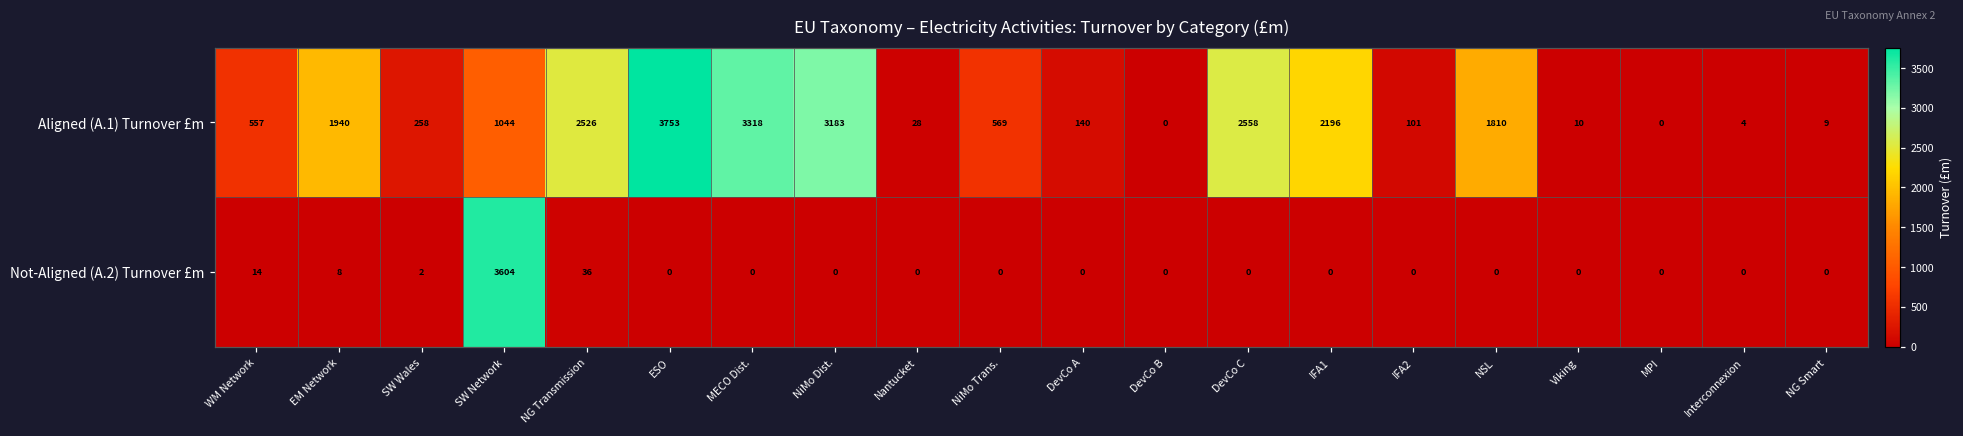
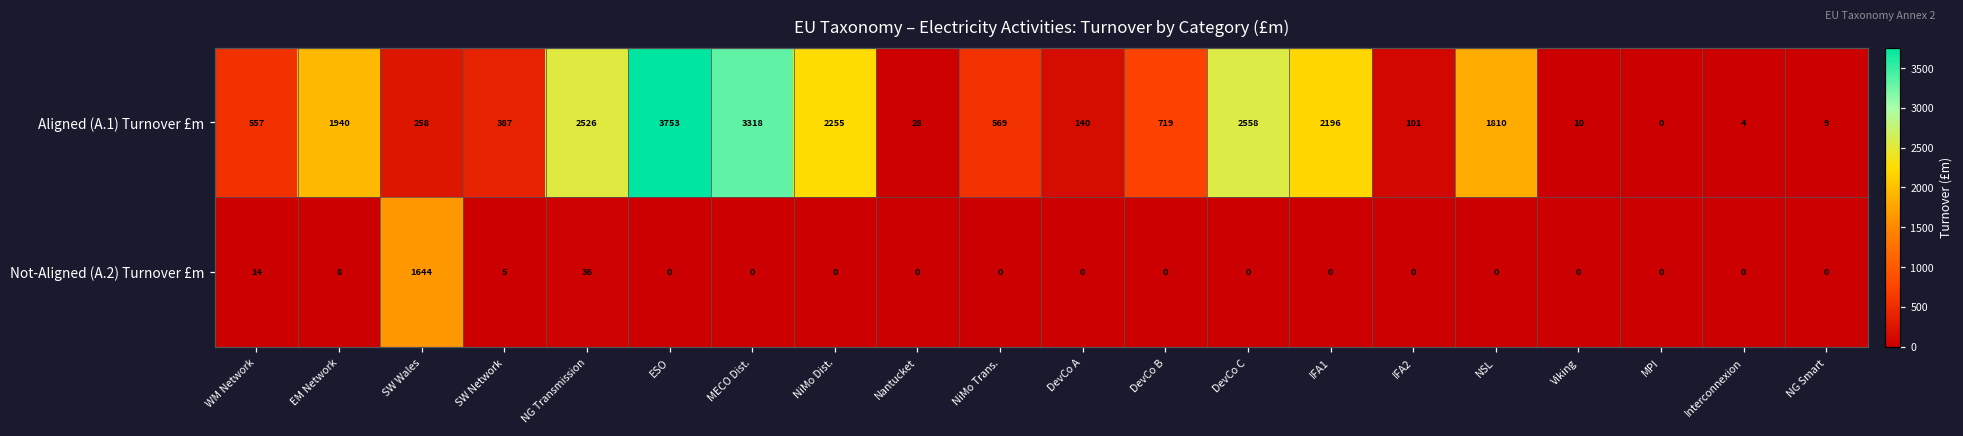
Aligned (A.1) Turnover £m, SW Network: 1044 -> 387
Aligned (A.1) Turnover £m, NiMo Dist.: 3183 -> 2255
Aligned (A.1) Turnover £m, DevCo B: 0 -> 719
Not-Aligned (A.2) Turnover £m, SW Wales: 2 -> 1644
Not-Aligned (A.2) Turnover £m, SW Network: 3604 -> 5
